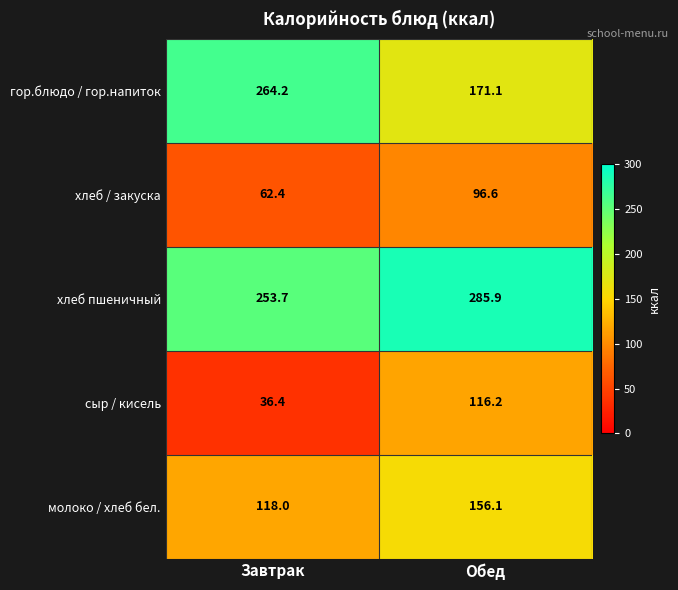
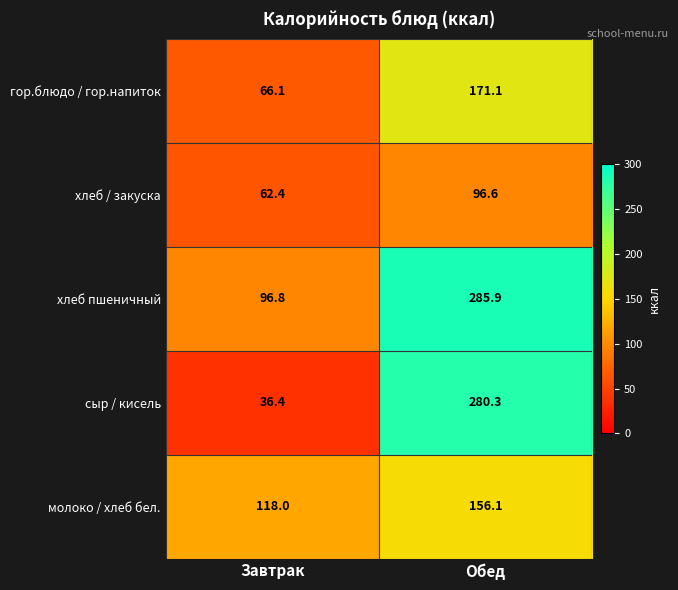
гор.блюдо / гор.напиток, Завтрак: 264.2 -> 66.1
хлеб пшеничный, Завтрак: 253.7 -> 96.8
сыр / кисель, Обед: 116.2 -> 280.3
